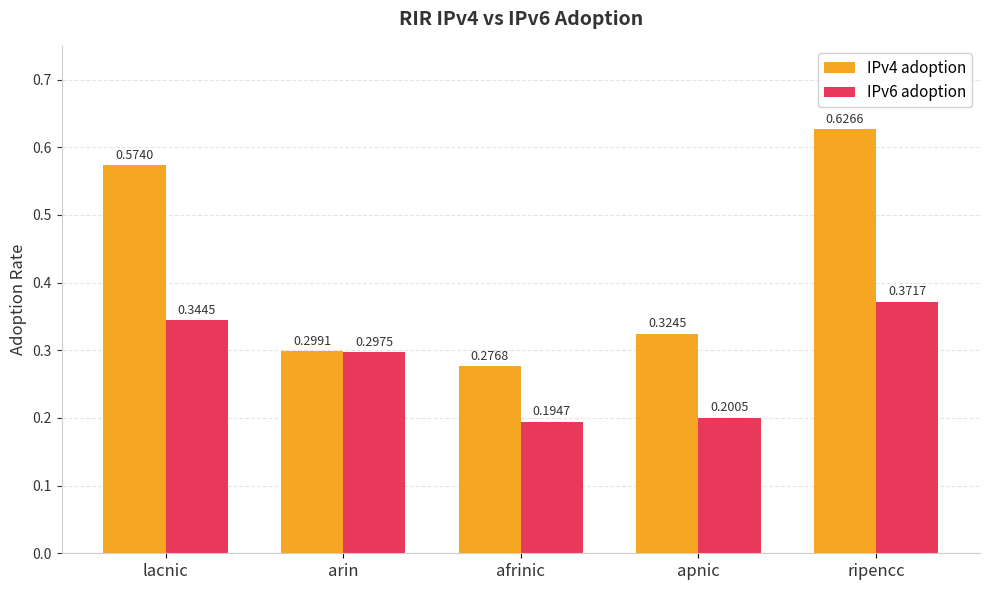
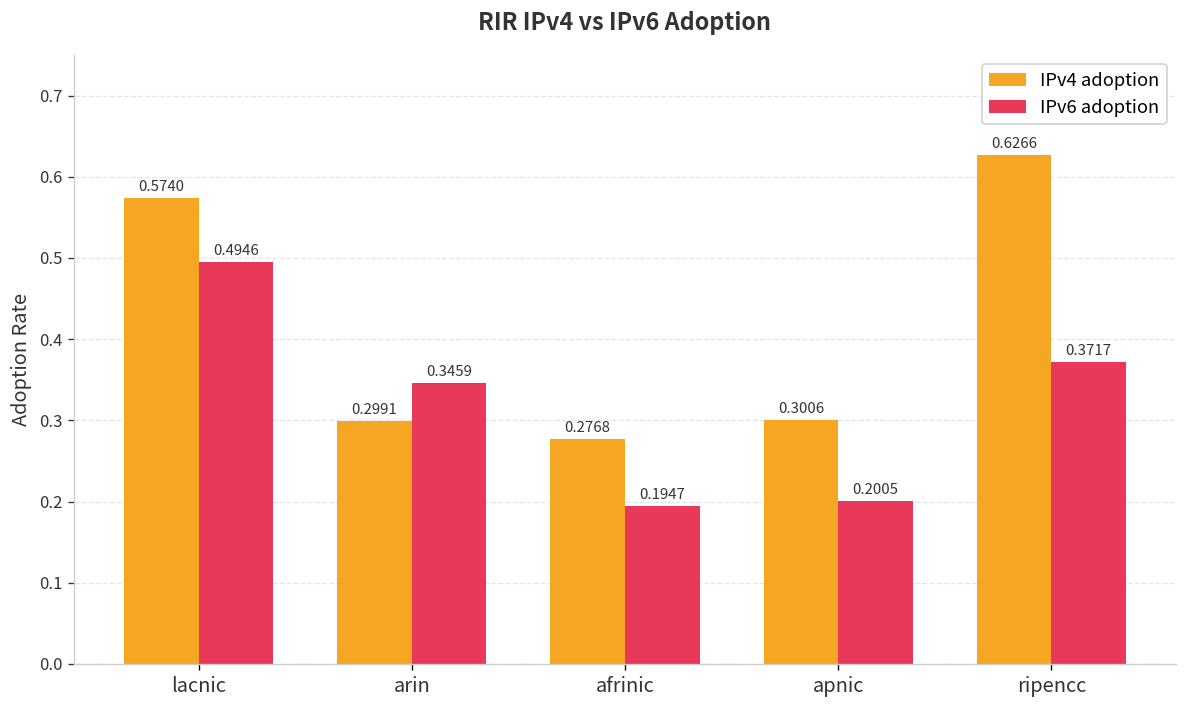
IPv6 adoption, lacnic: 0.3445 -> 0.4946
IPv6 adoption, arin: 0.2975 -> 0.3459
IPv4 adoption, apnic: 0.3245 -> 0.3006
